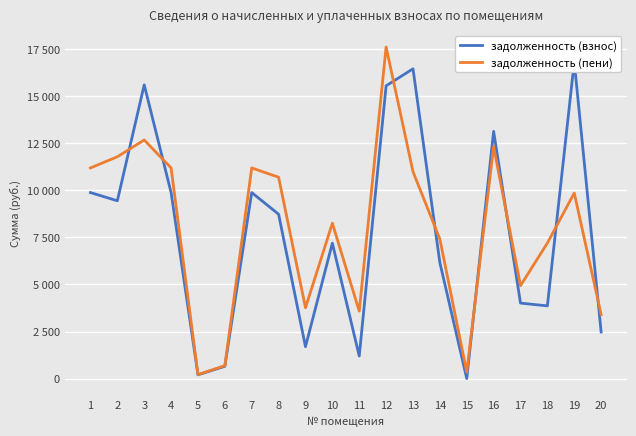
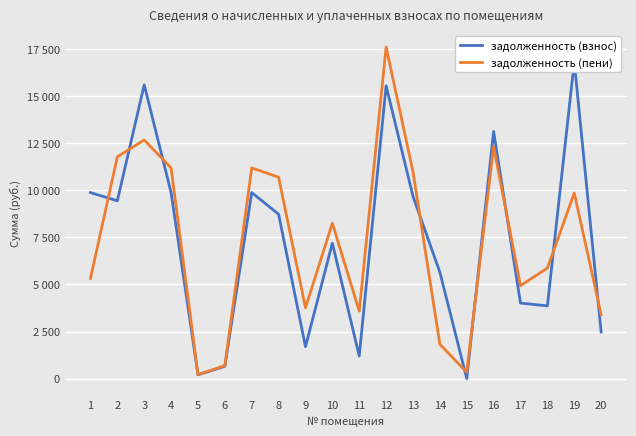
задолженность (пени), 1: 11200 -> 5300
задолженность (взнос), 13: 16500 -> 9700
задолженность (взнос), 14: 6200 -> 5700
задолженность (пени), 14: 7400 -> 1800
задолженность (пени), 18: 7200 -> 5900
